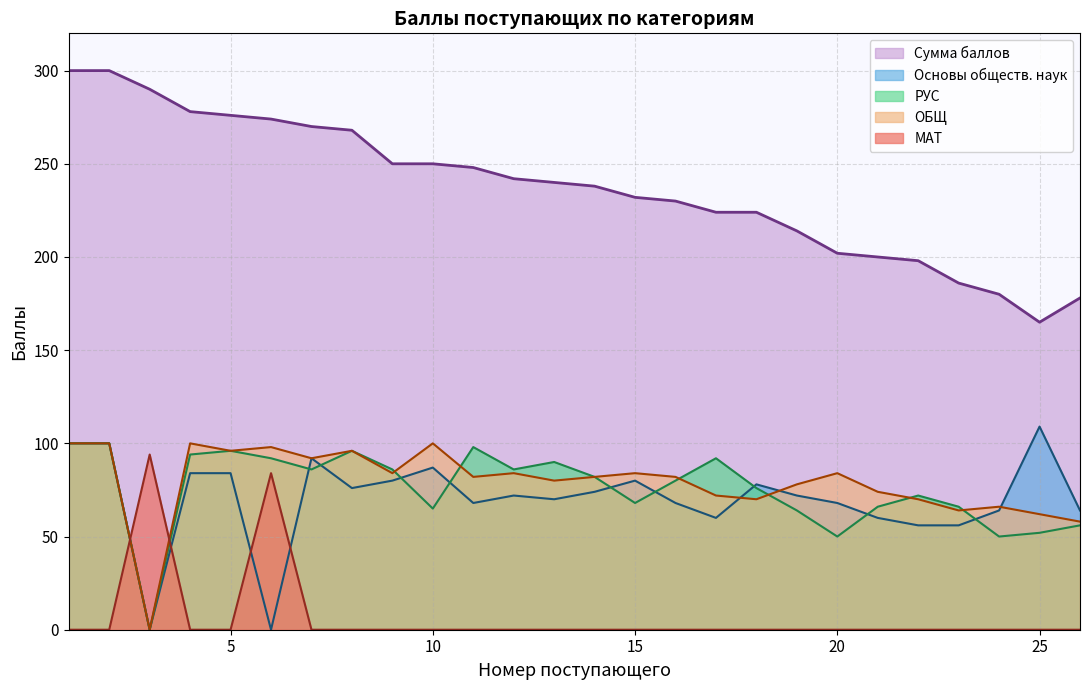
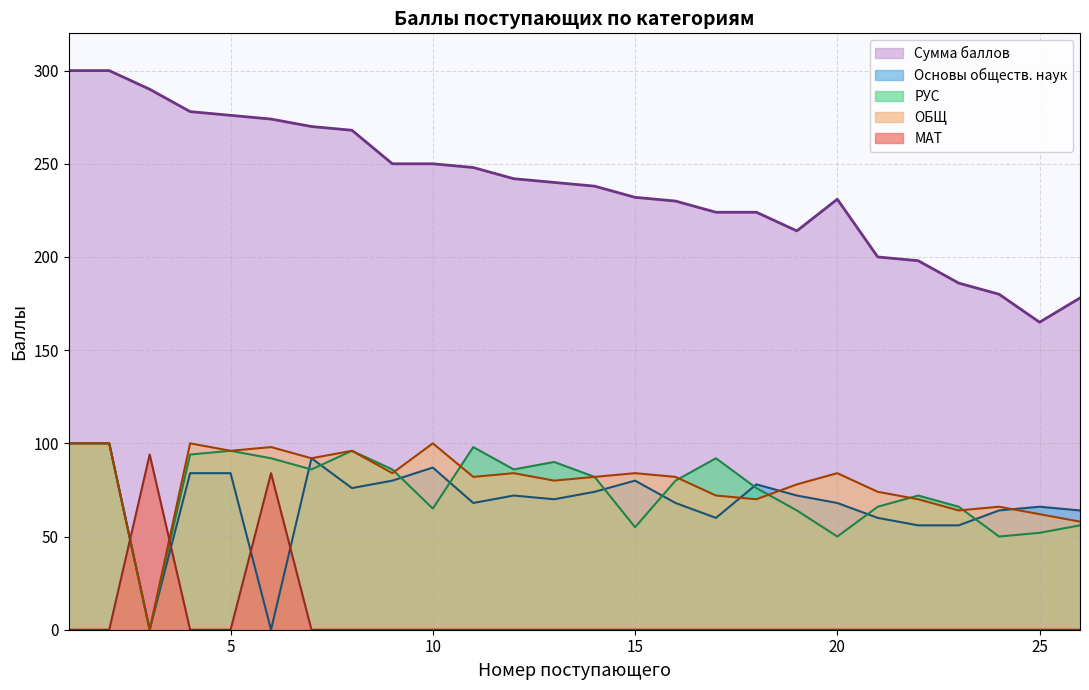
РУС, 15: 68 -> 55
Сумма баллов, 20: 202 -> 231
Основы обществ. наук, 25: 109 -> 66
